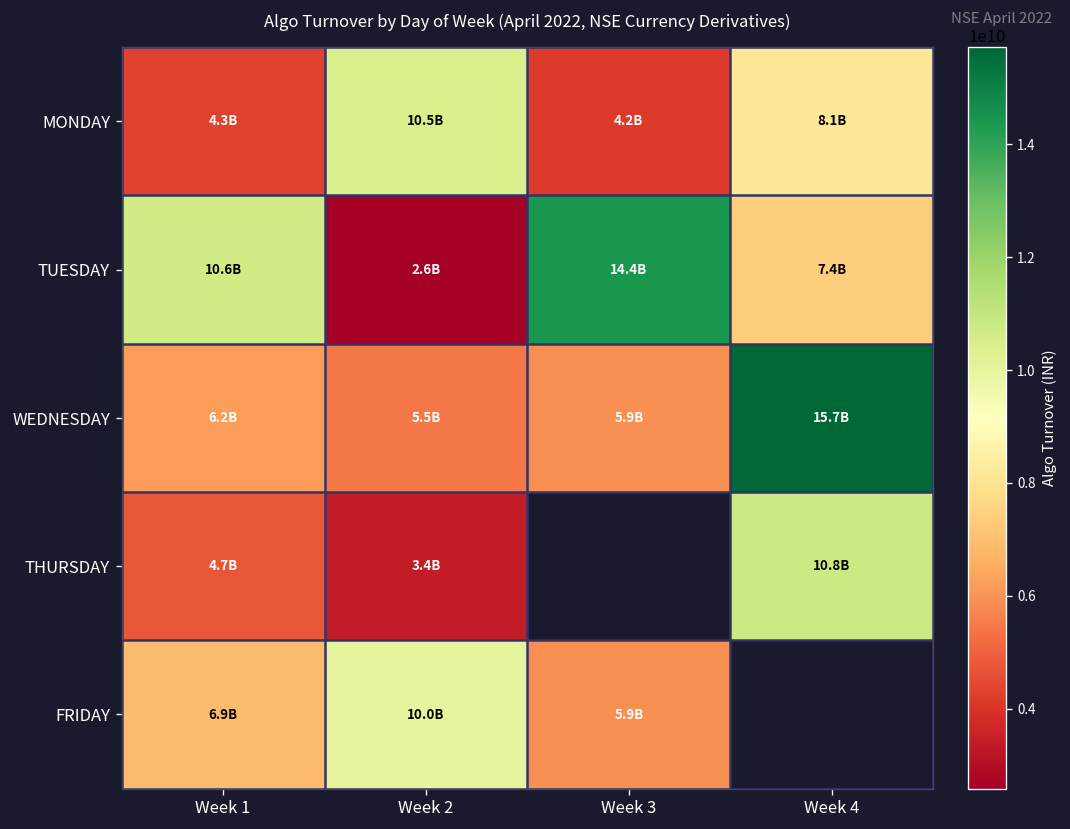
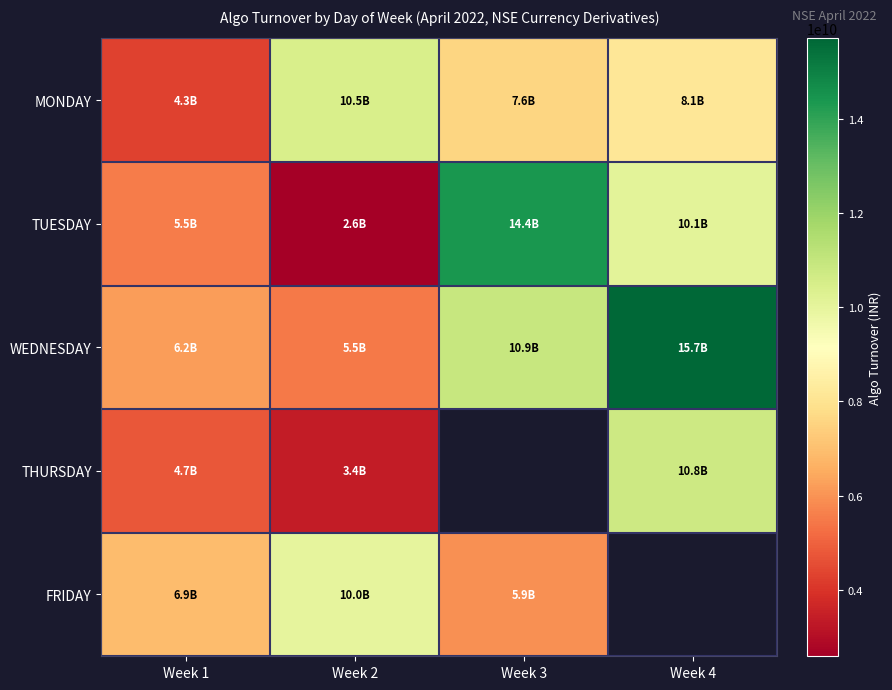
MONDAY, Week 3: 4.2B -> 7.6B
TUESDAY, Week 1: 10.6B -> 5.5B
TUESDAY, Week 4: 7.4B -> 10.1B
WEDNESDAY, Week 3: 5.9B -> 10.9B
